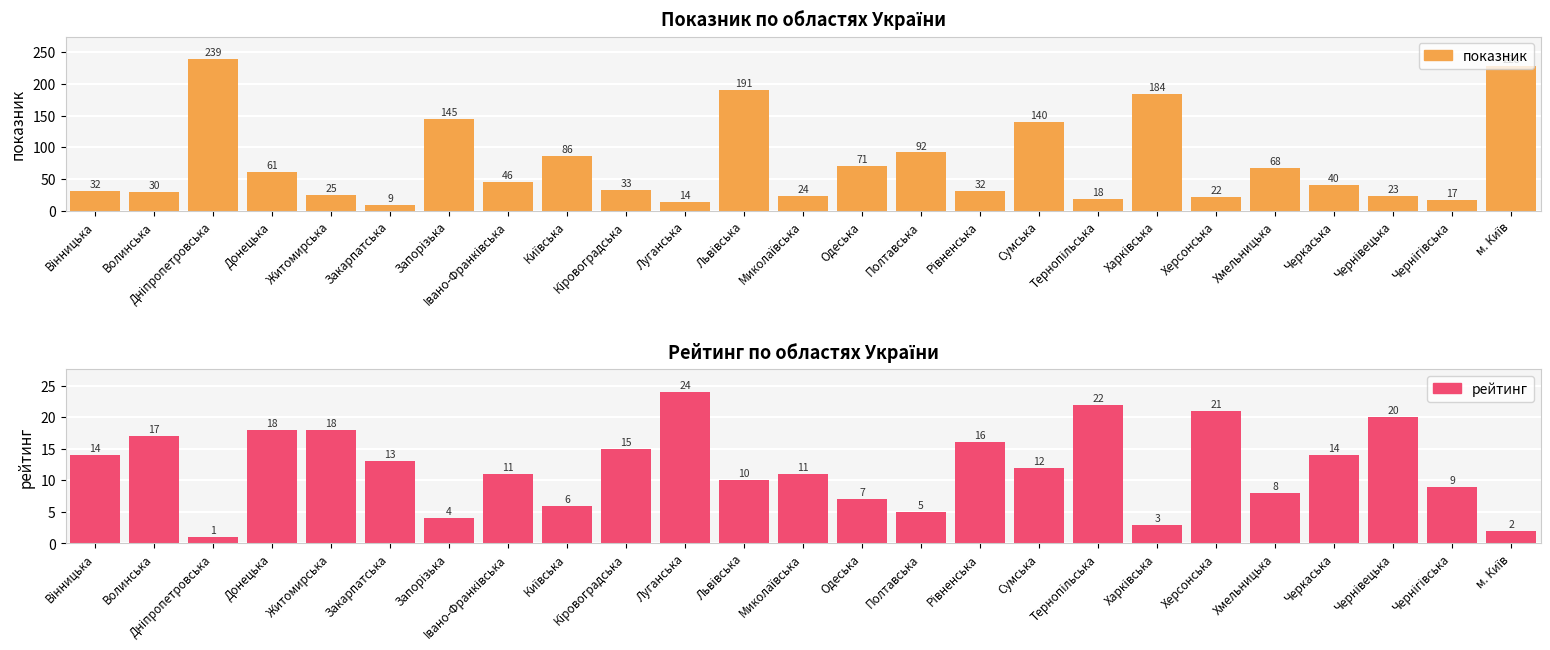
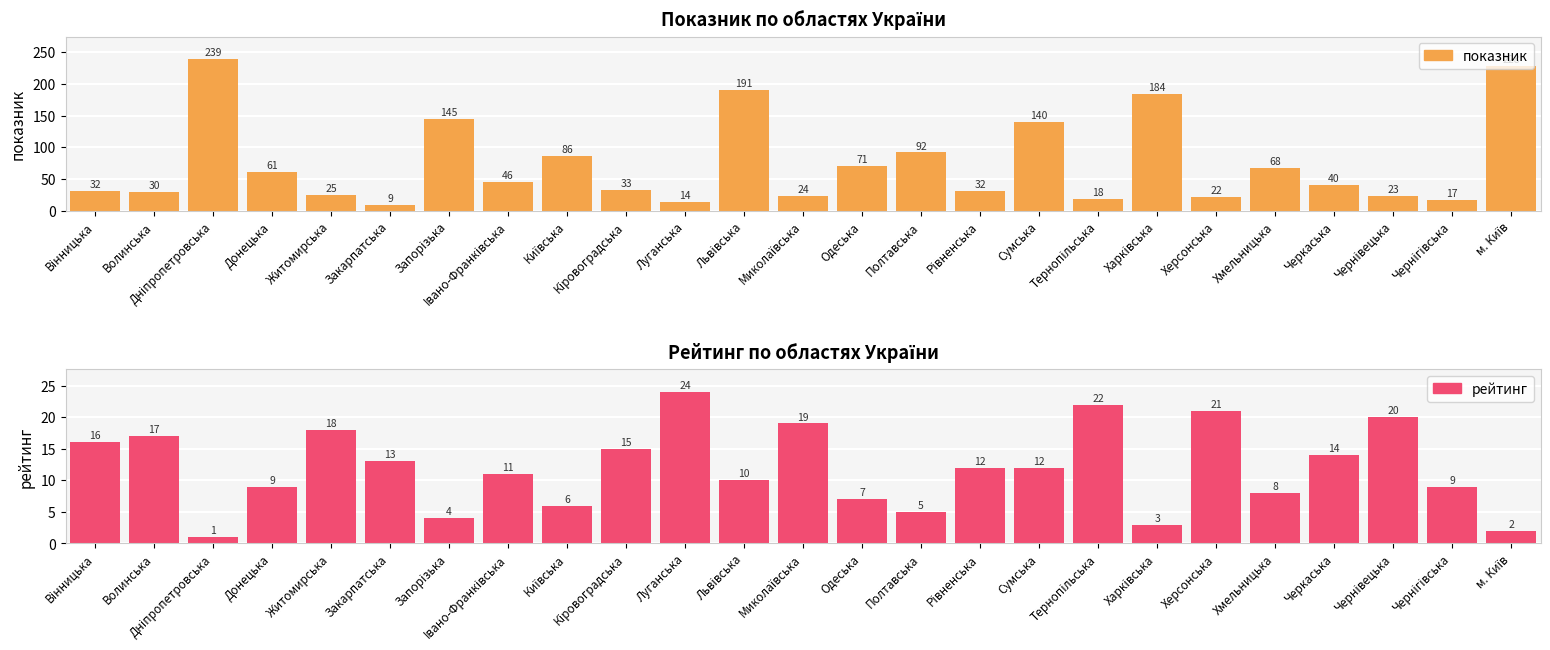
Рейтинг по областях України, Вінницька: 14 -> 16
Рейтинг по областях України, Донецька: 18 -> 9
Рейтинг по областях України, Миколаївська: 11 -> 19
Рейтинг по областях України, Рівненська: 16 -> 12
